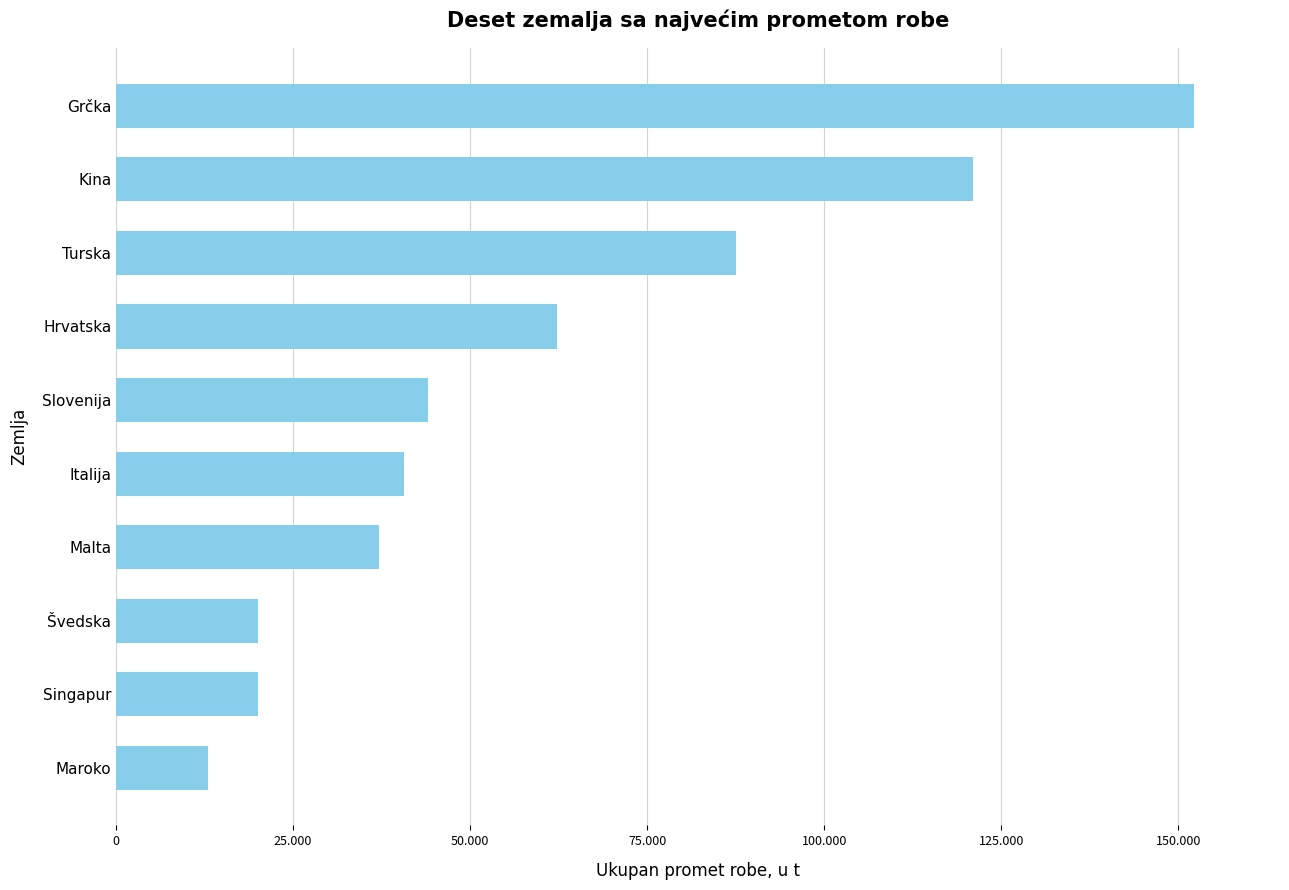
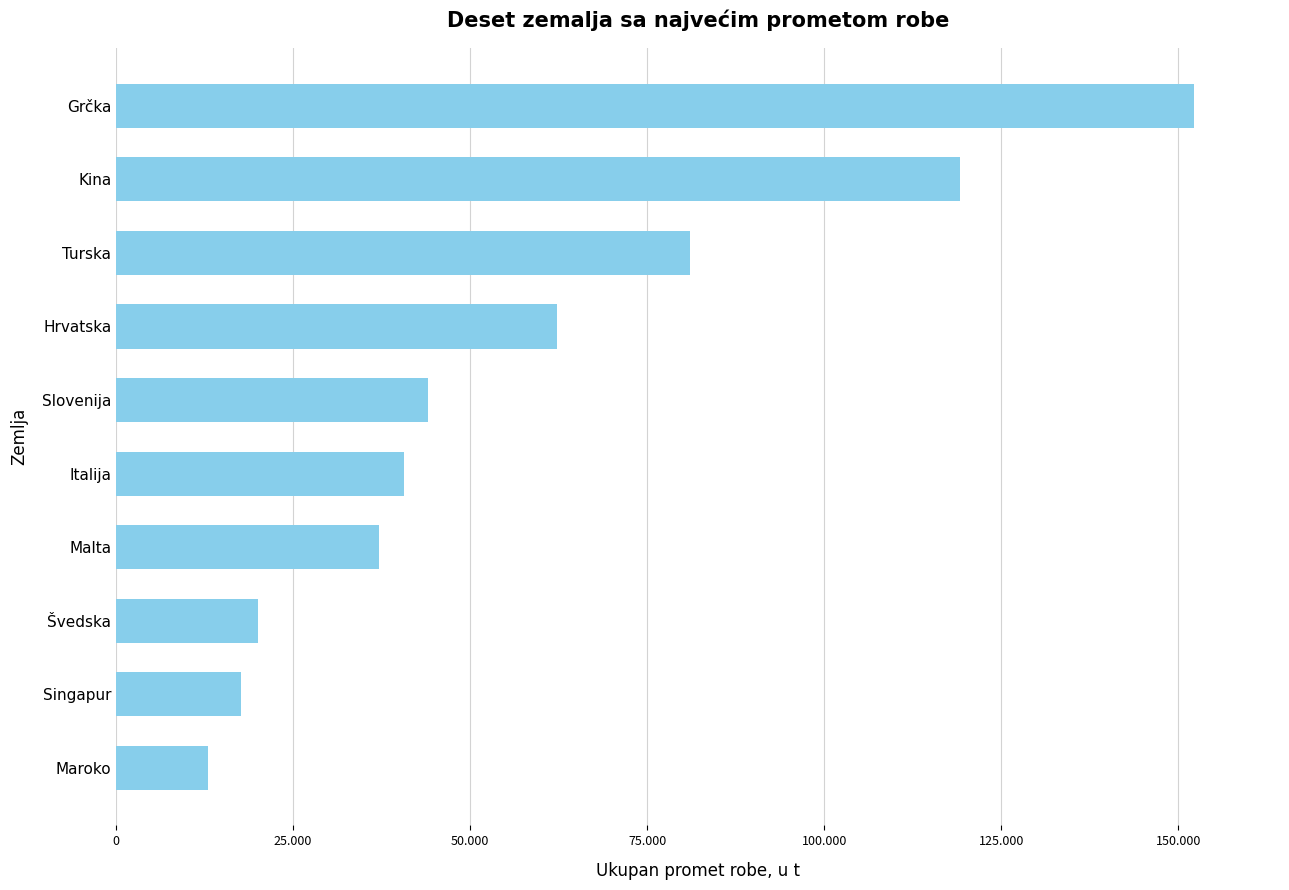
Kina: 121 -> 119
Turska: 88 -> 81
Singapur: 20 -> 18
